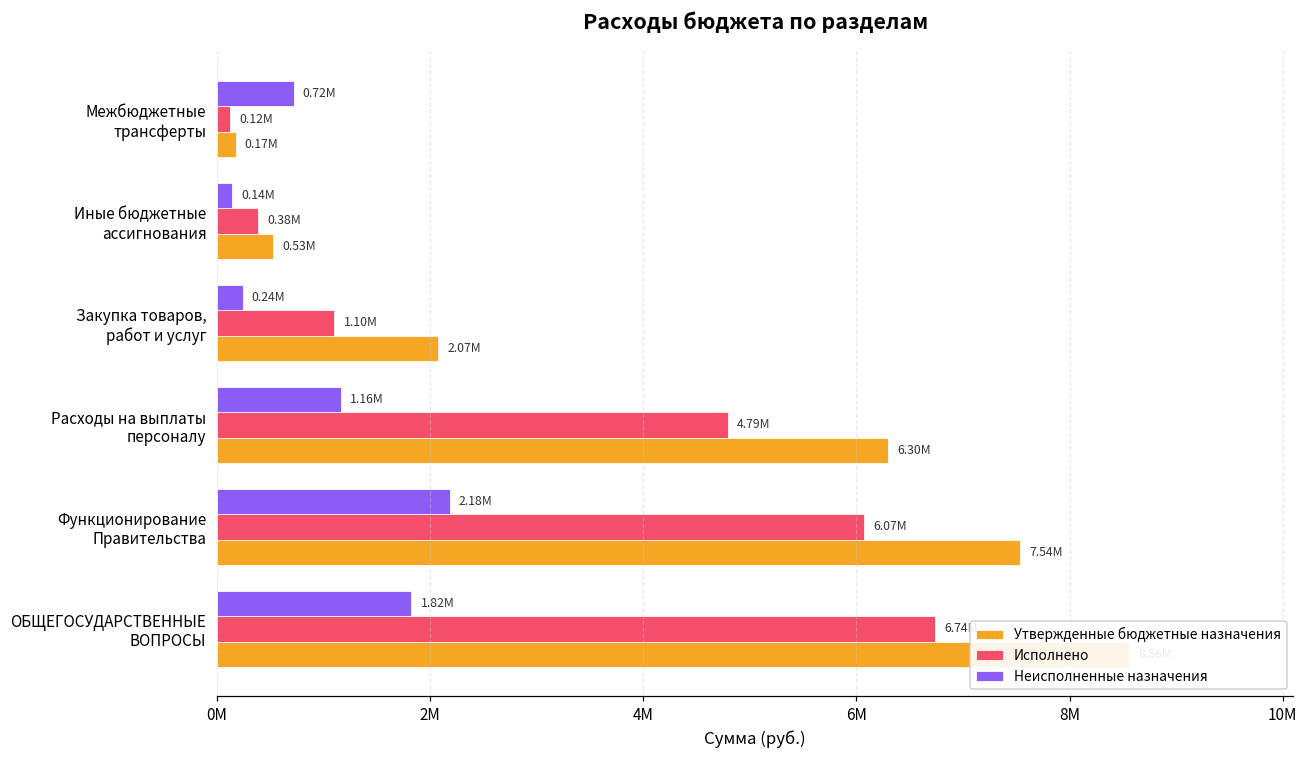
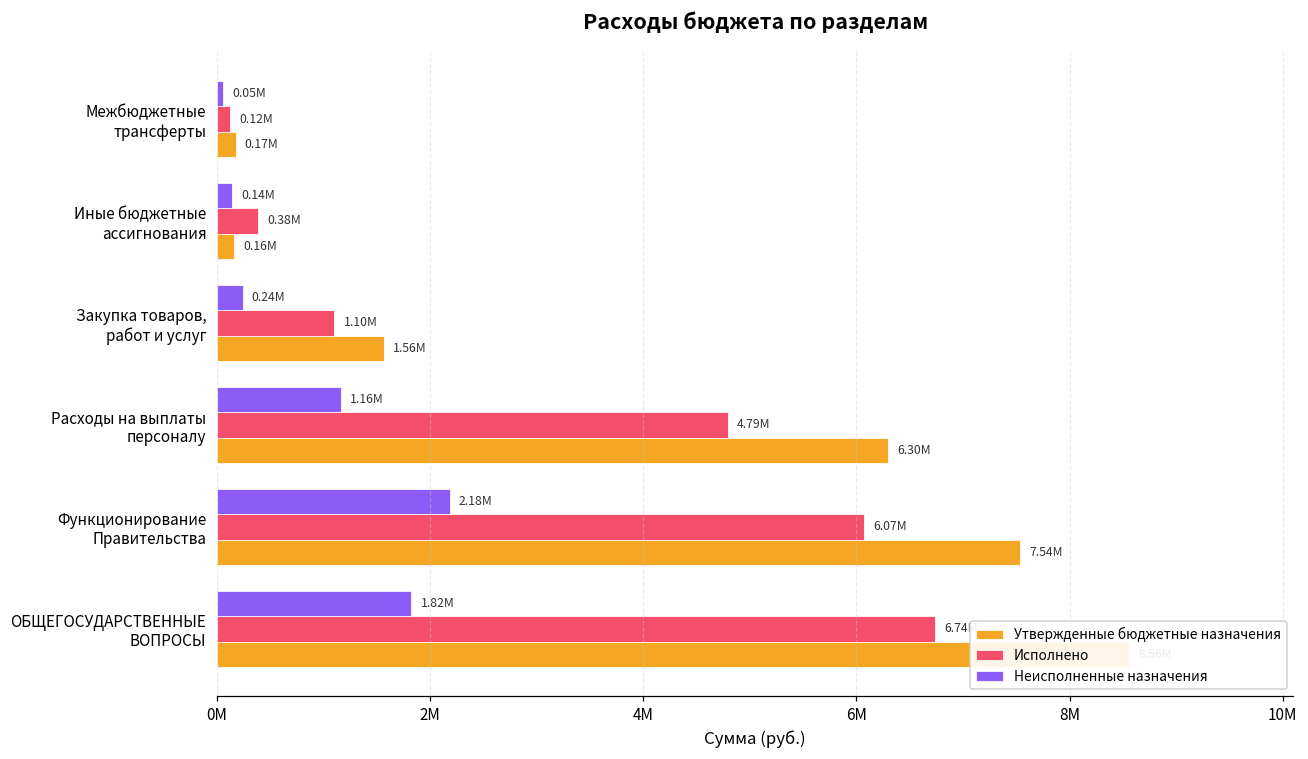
Неисполненные назначения, Межбюджетные трансферты: 0.72M -> 0.05M
Утвержденные бюджетные назначения, Иные бюджетные ассигнования: 0.53M -> 0.16M
Утвержденные бюджетные назначения, Закупка товаров, работ и услуг: 2.07M -> 1.56M
